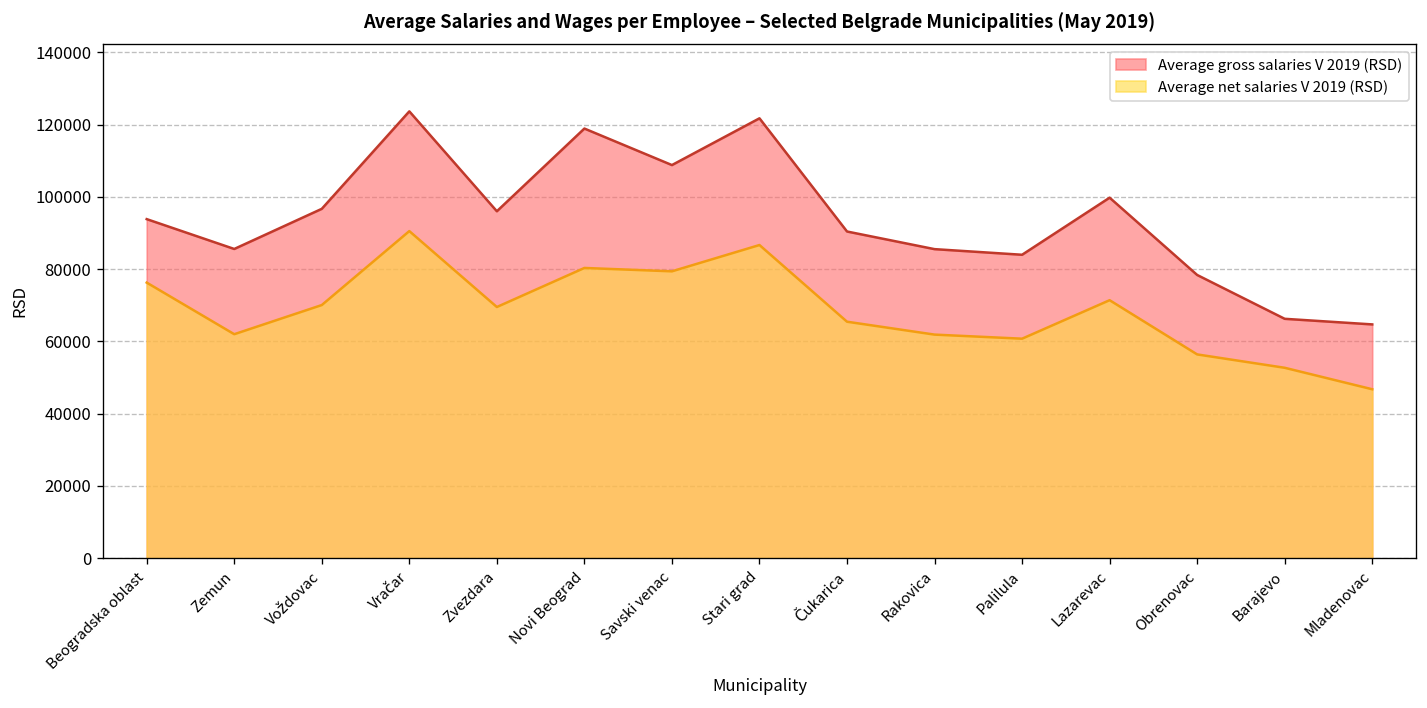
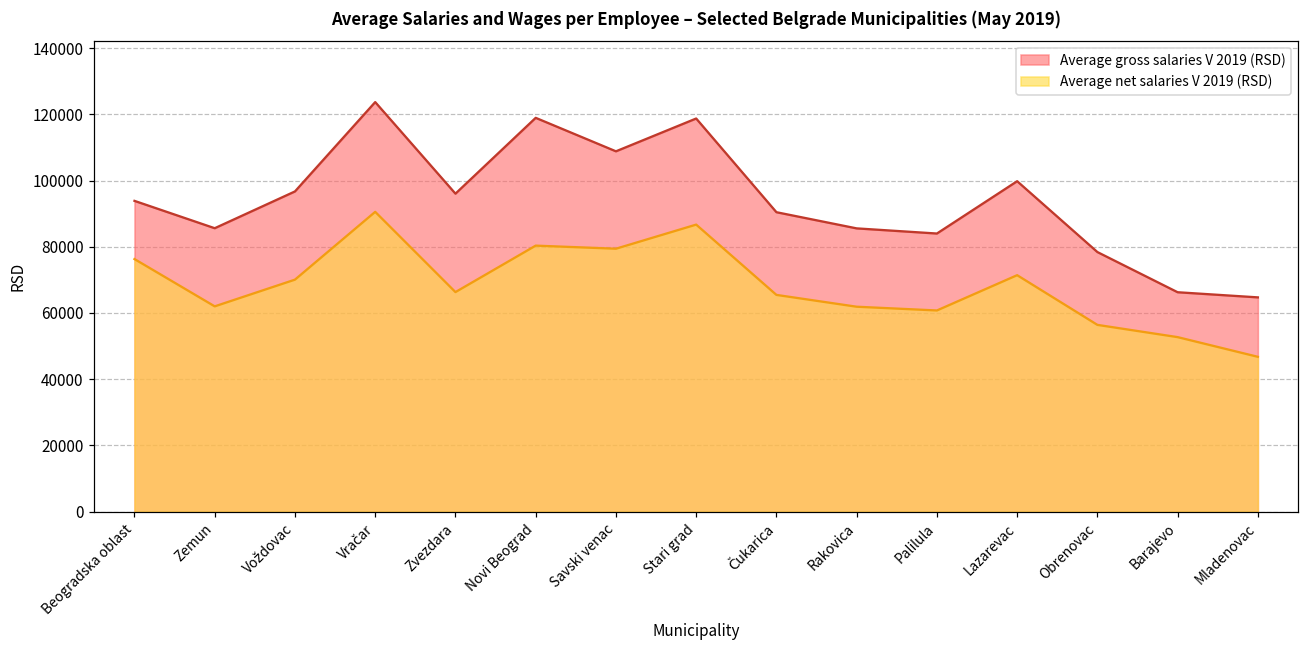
Average net salaries V 2019 (RSD), Zvezdara: 70000 -> 66000
Average gross salaries V 2019 (RSD), Stari grad: 122000 -> 119000
